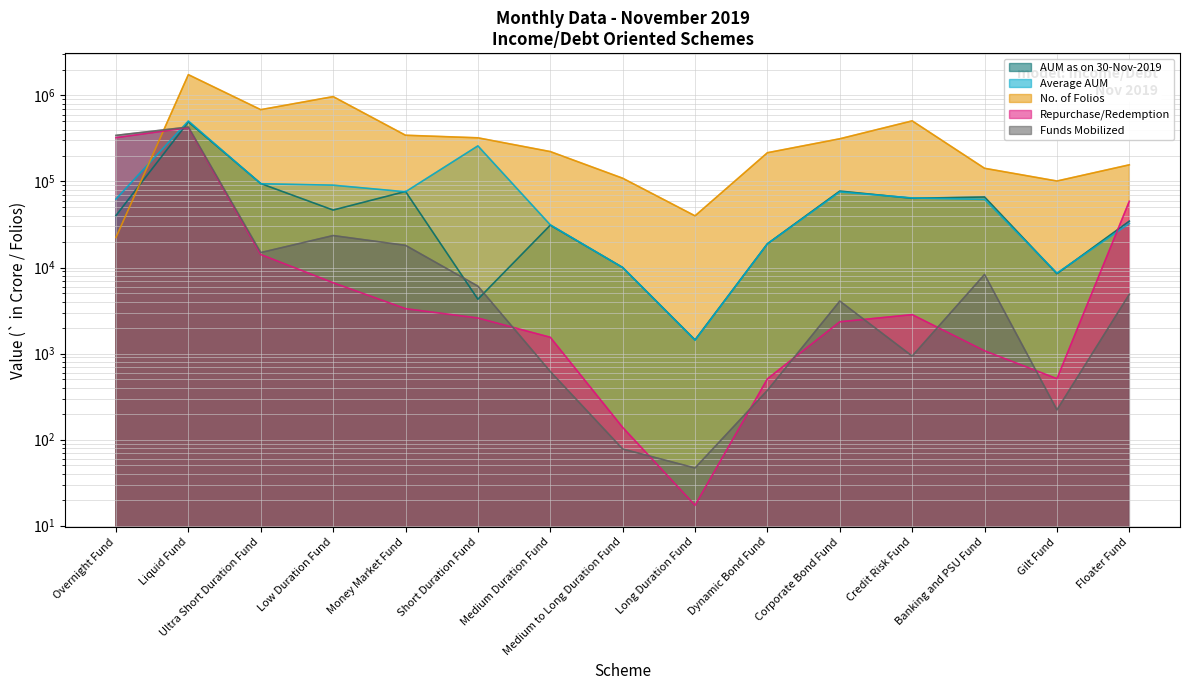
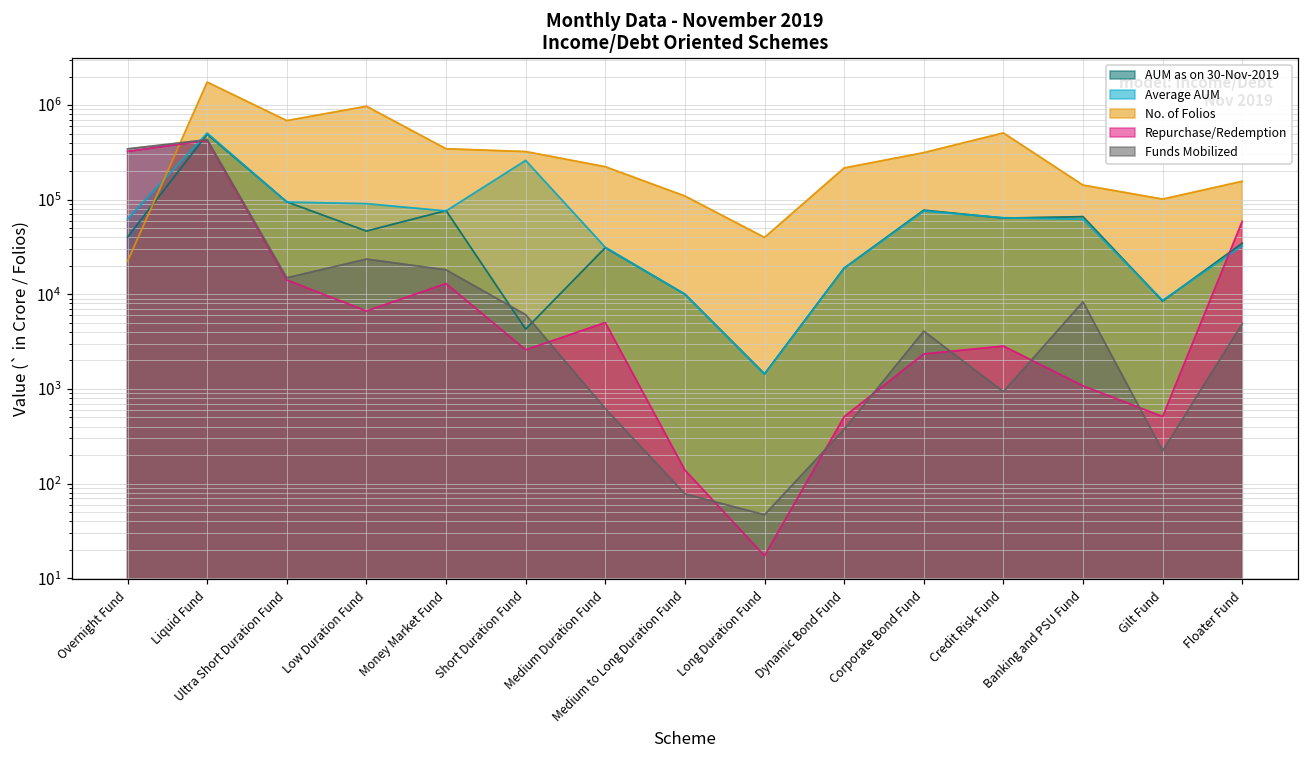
Repurchase/Redemption, Money Market Fund: 3300 -> 13000
Repurchase/Redemption, Medium Duration Fund: 1500 -> 5000
